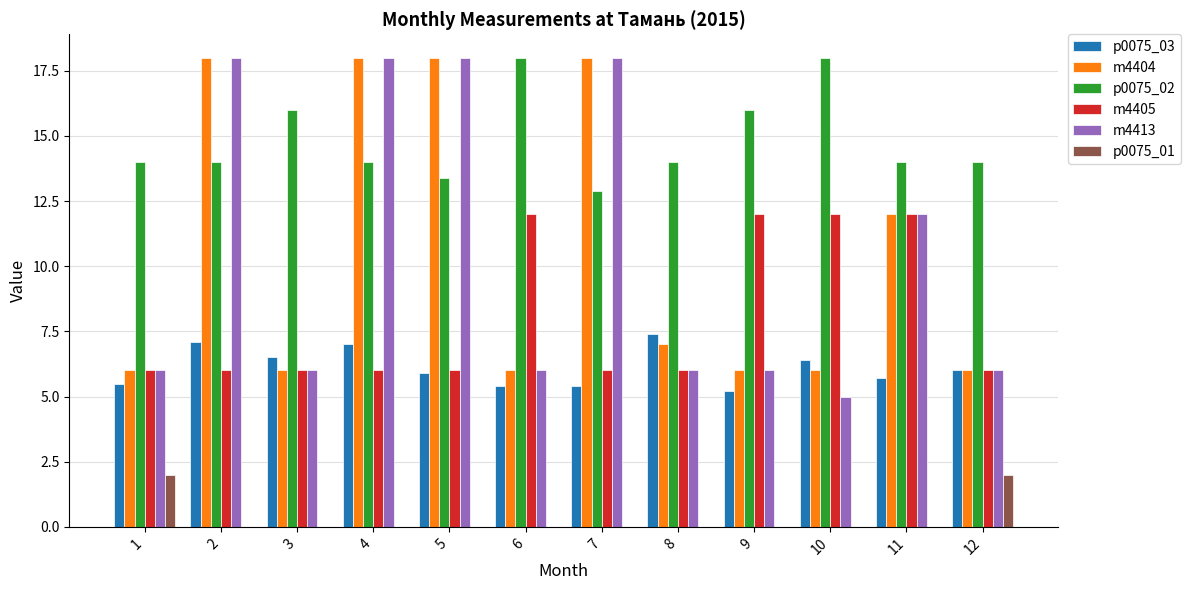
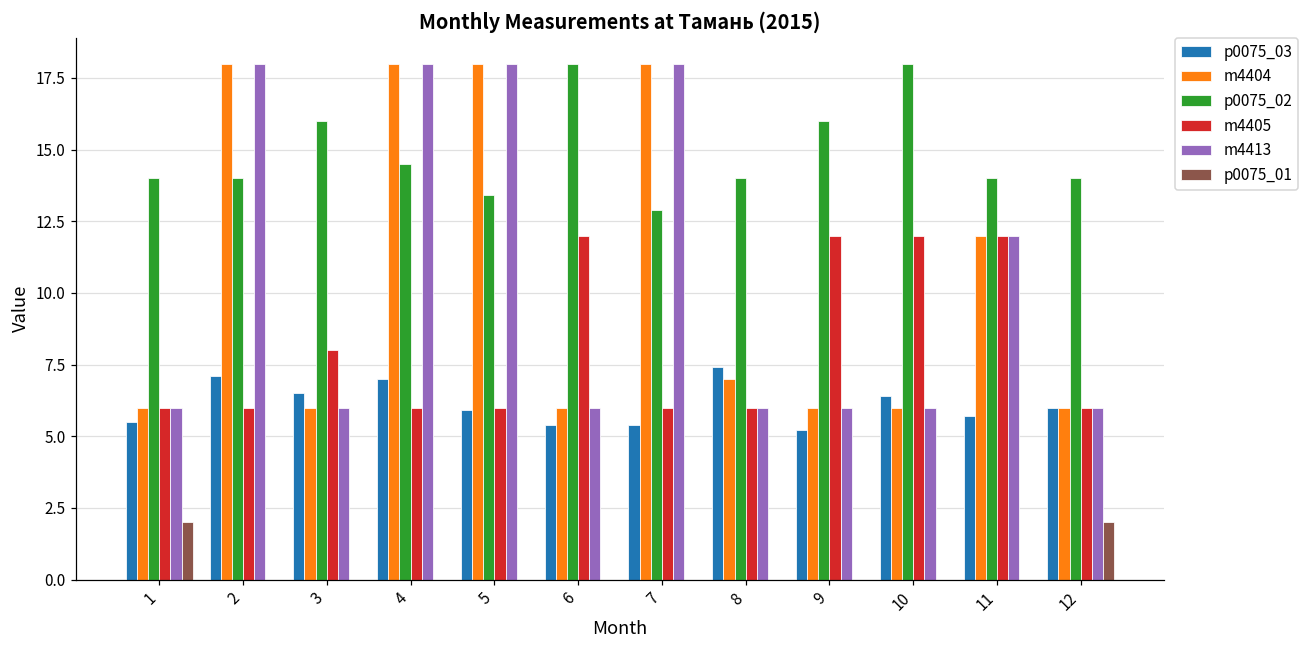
m4405, 3: 6 -> 8
p0075_02, 4: 14.0 -> 14.5
m4413, 10: 5 -> 6
